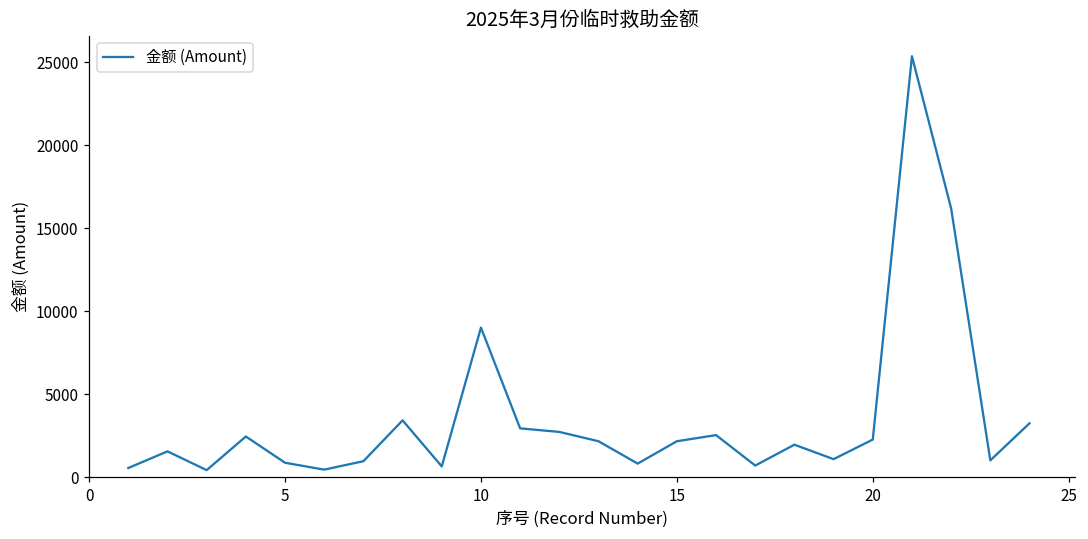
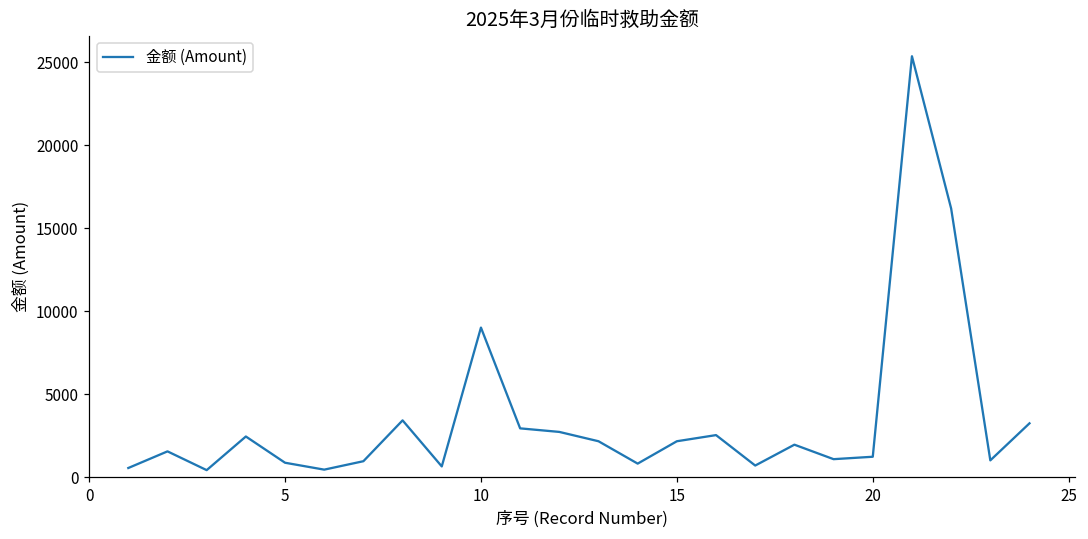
20: 2300 -> 1200
